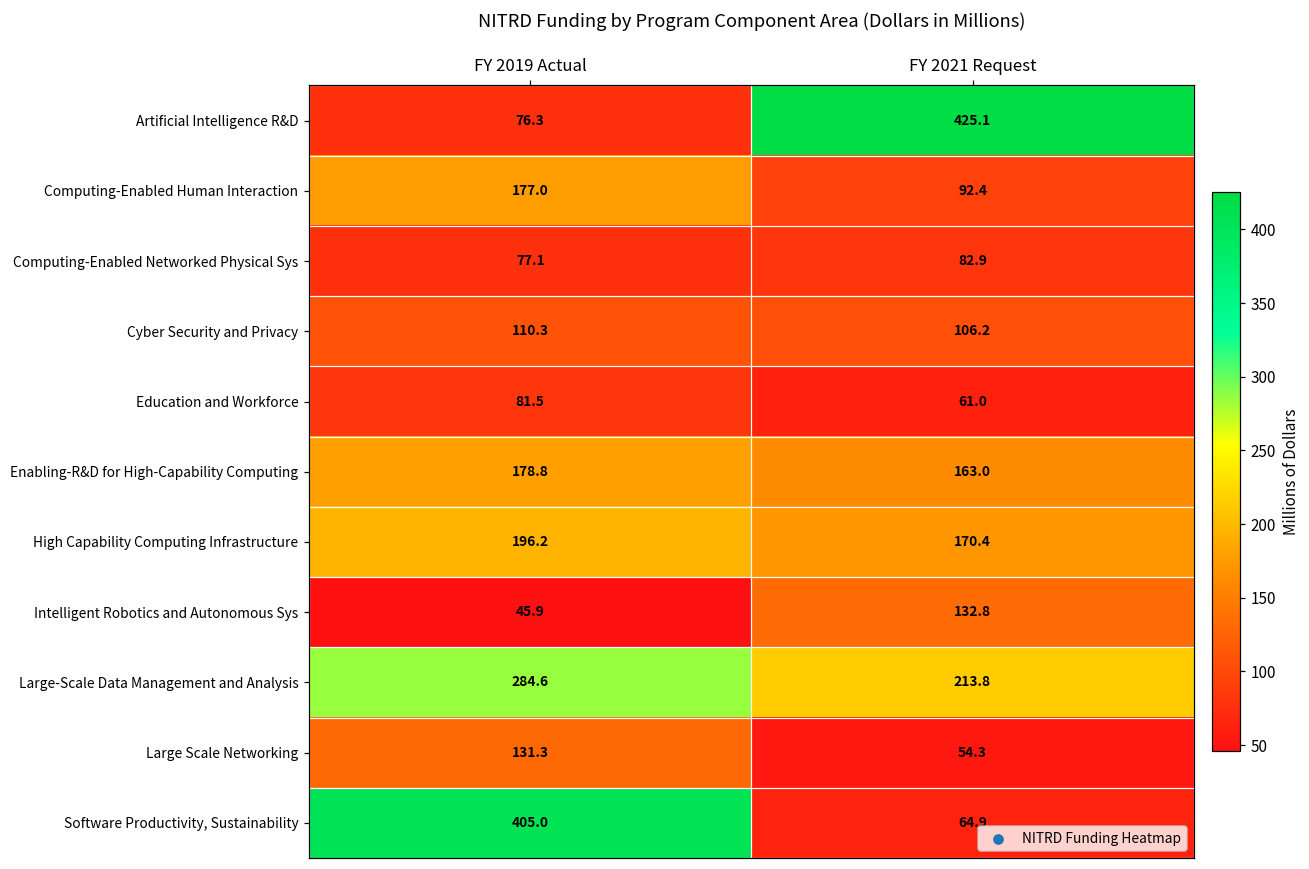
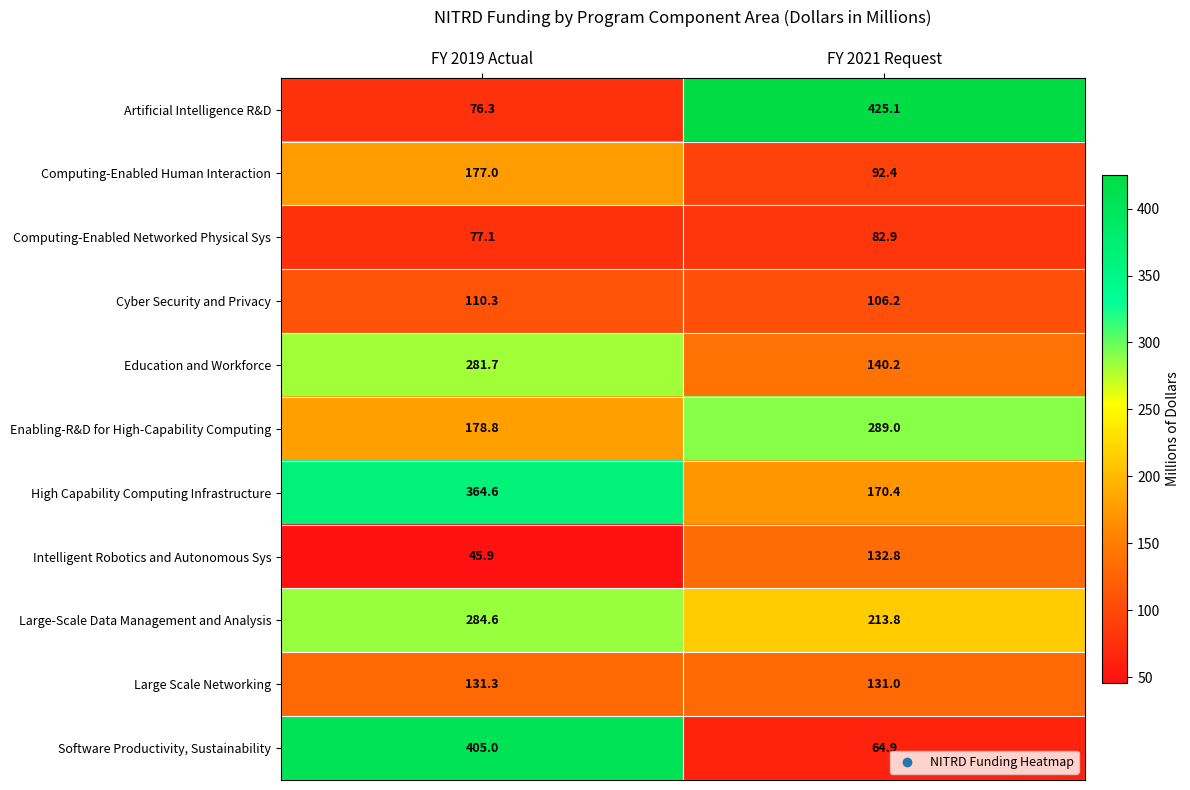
Education and Workforce, FY 2019 Actual: 81.5 -> 281.7
Education and Workforce, FY 2021 Request: 61.0 -> 140.2
Enabling-R&D for High-Capability Computing, FY 2021 Request: 163.0 -> 289.0
High Capability Computing Infrastructure, FY 2019 Actual: 196.2 -> 364.6
Large Scale Networking, FY 2021 Request: 54.3 -> 131.0
